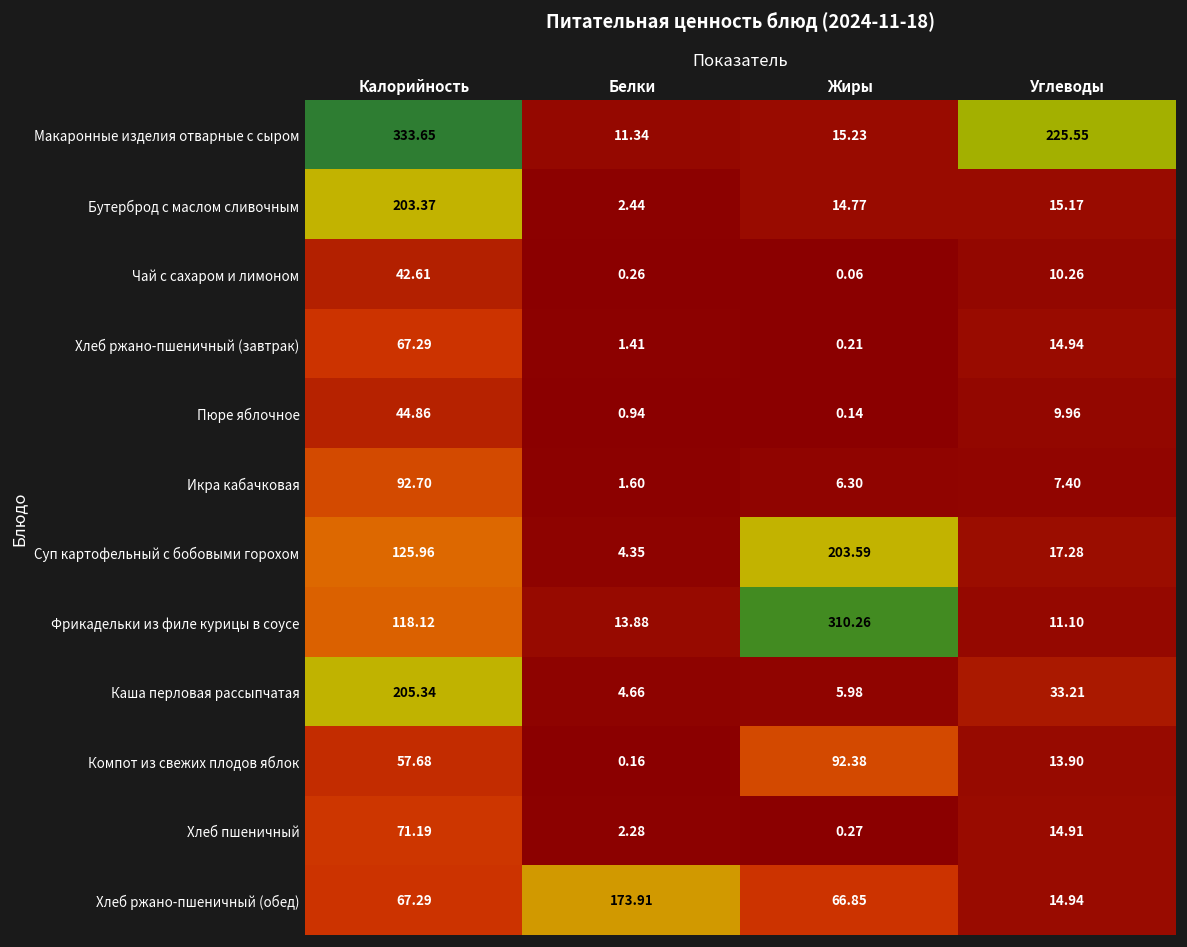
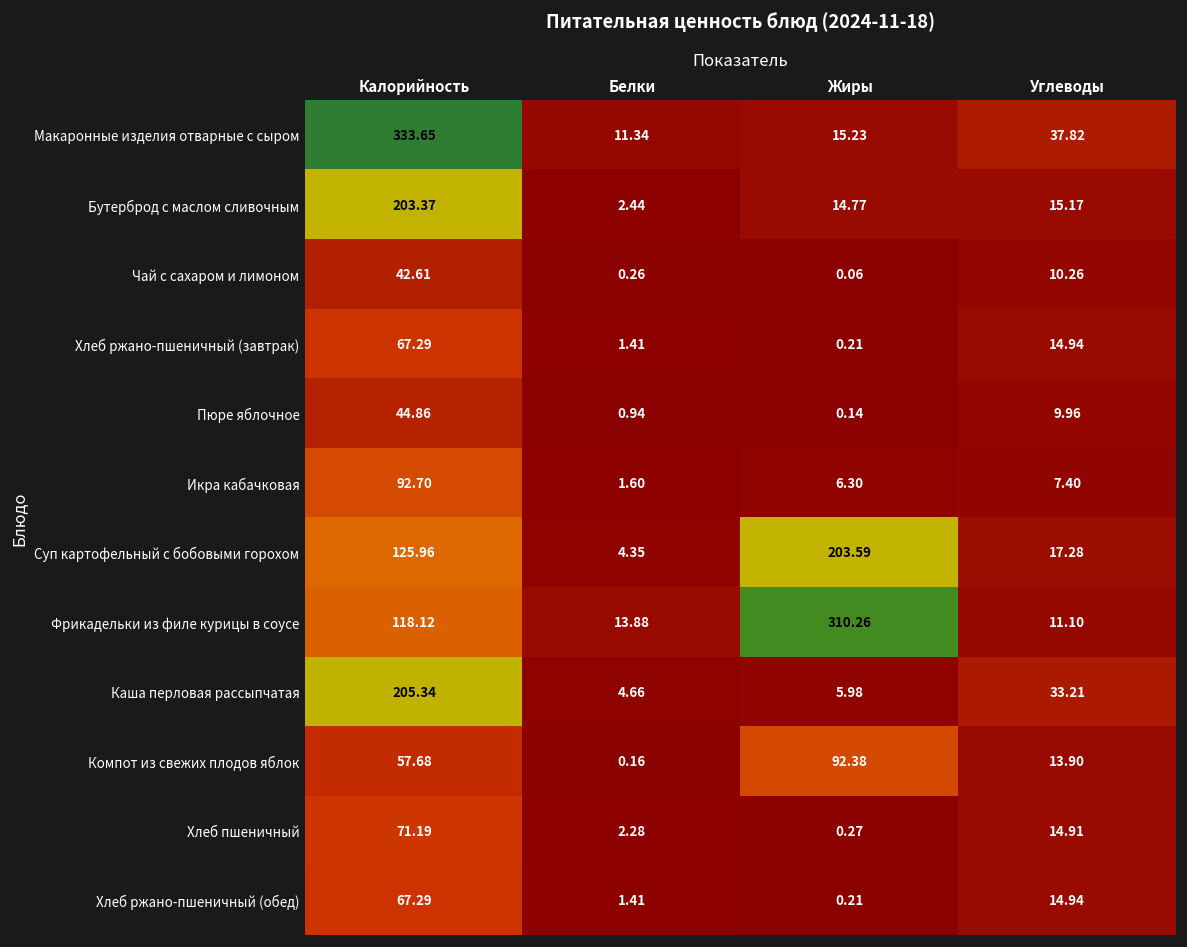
Макаронные изделия отварные с сыром, Углеводы: 225.55 -> 37.82
Хлеб ржано-пшеничный (обед), Белки: 173.91 -> 1.41
Хлеб ржано-пшеничный (обед), Жиры: 66.85 -> 0.21
